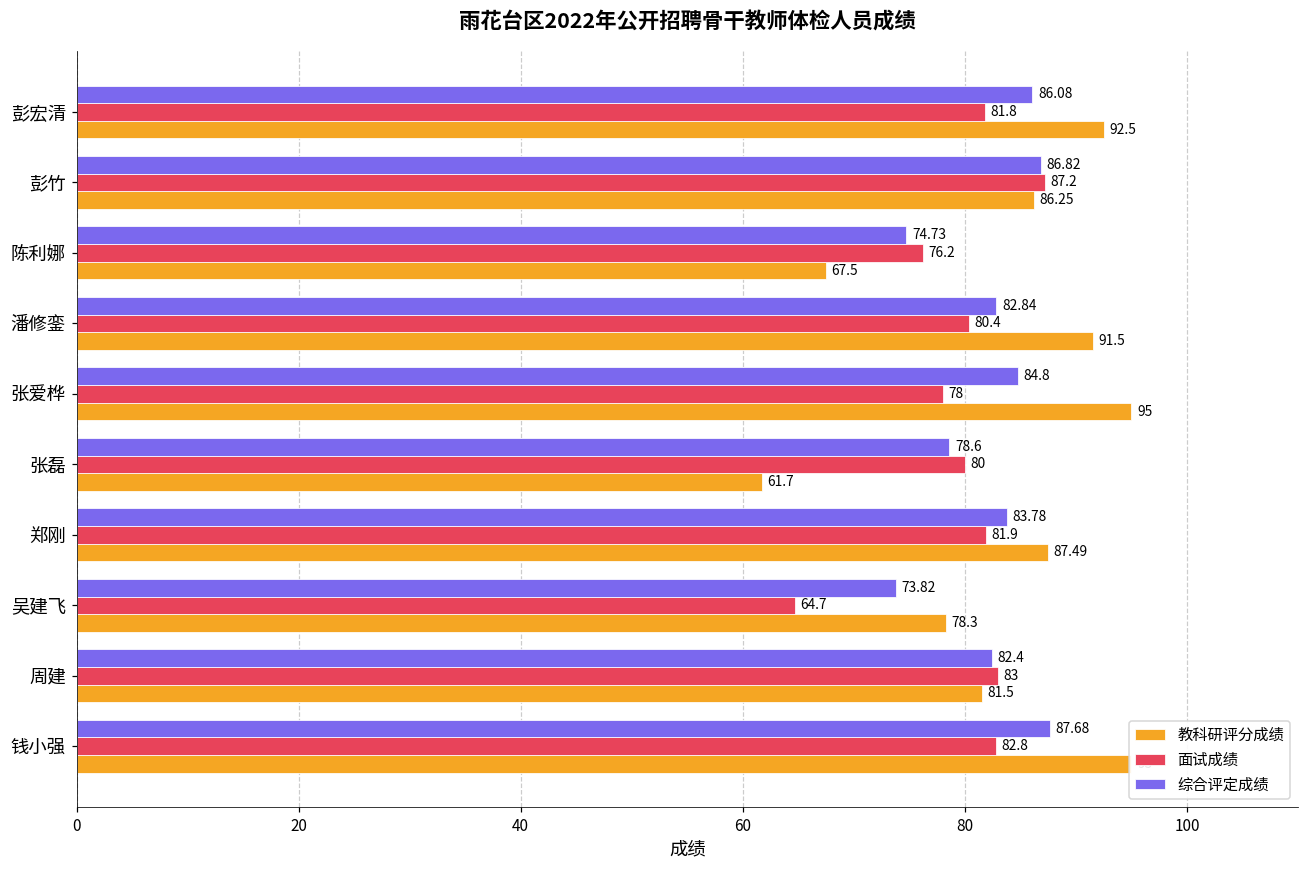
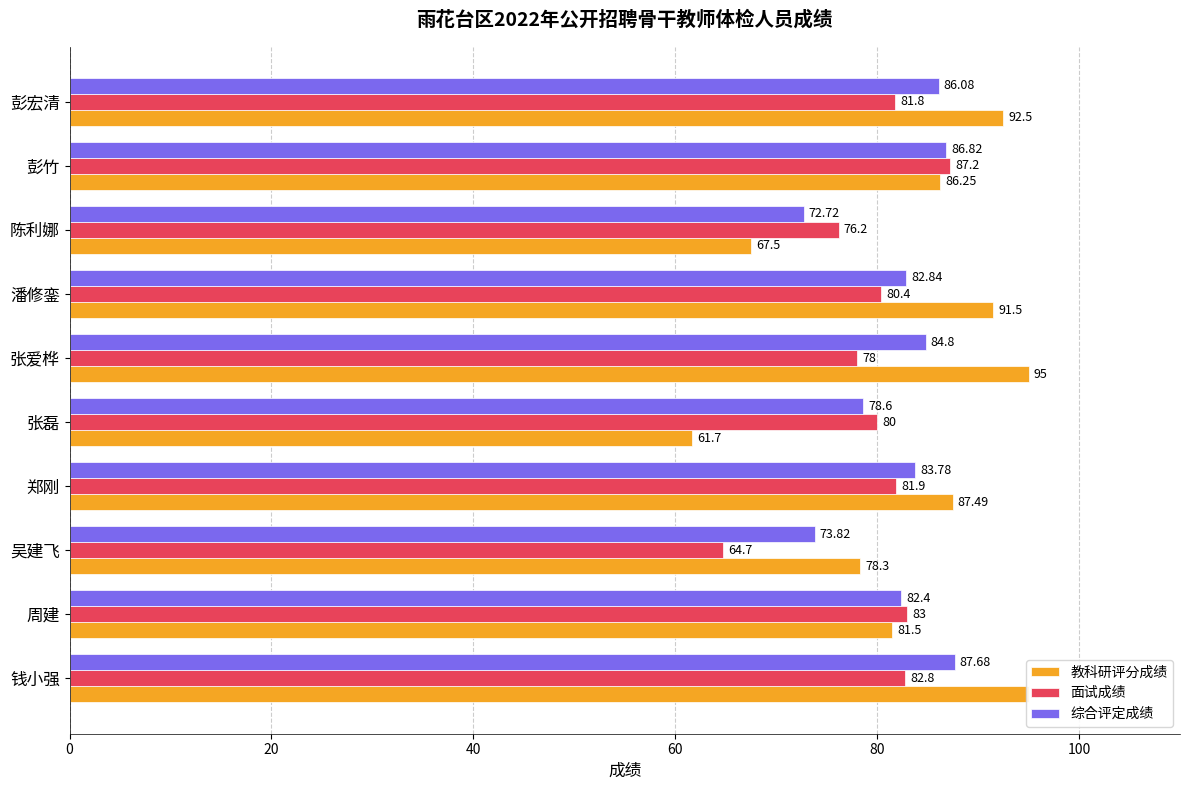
综合评定成绩, 陈利娜: 74.73 -> 72.72
